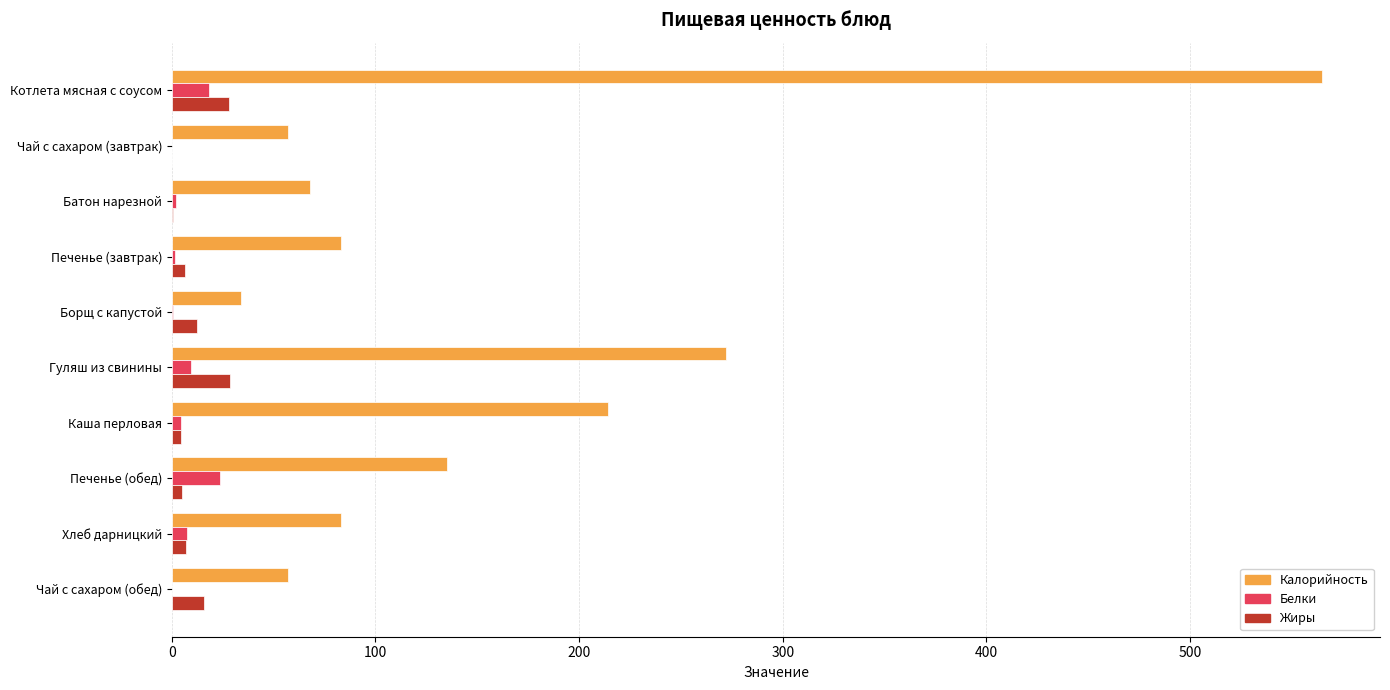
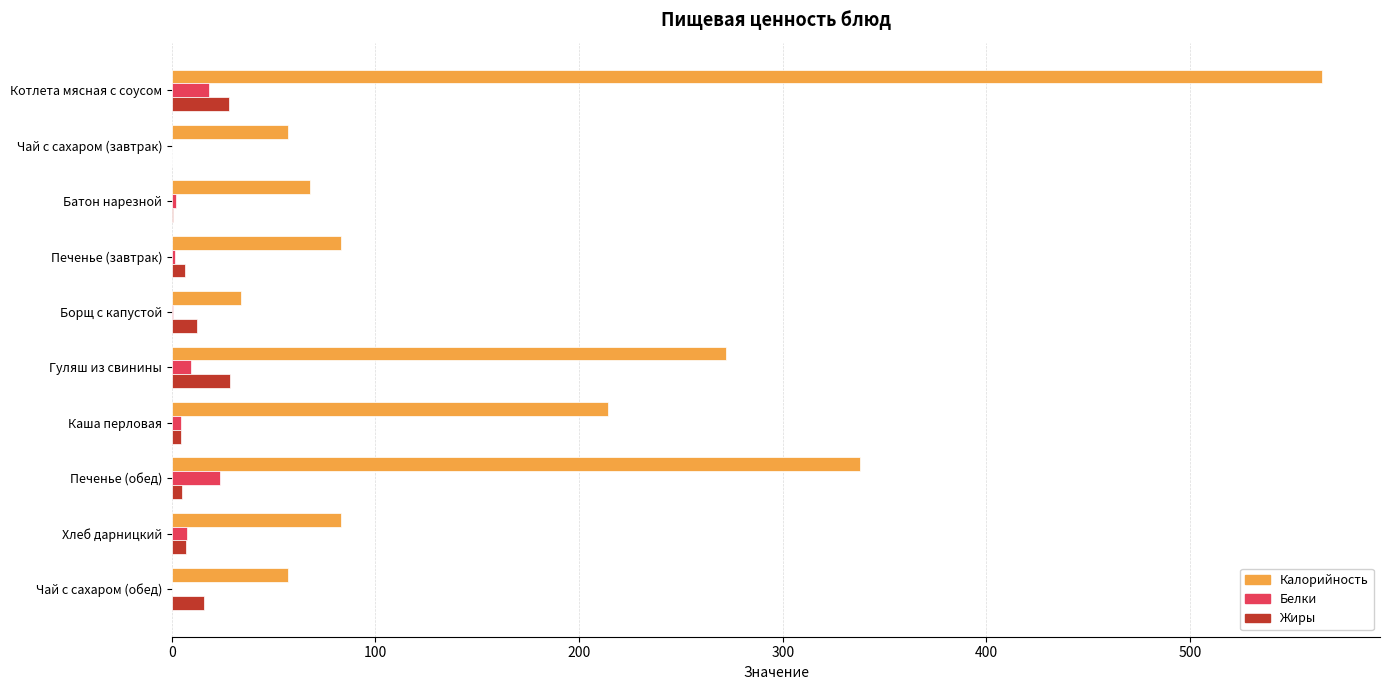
Калорийность, Печенье (обед): 135 -> 338
